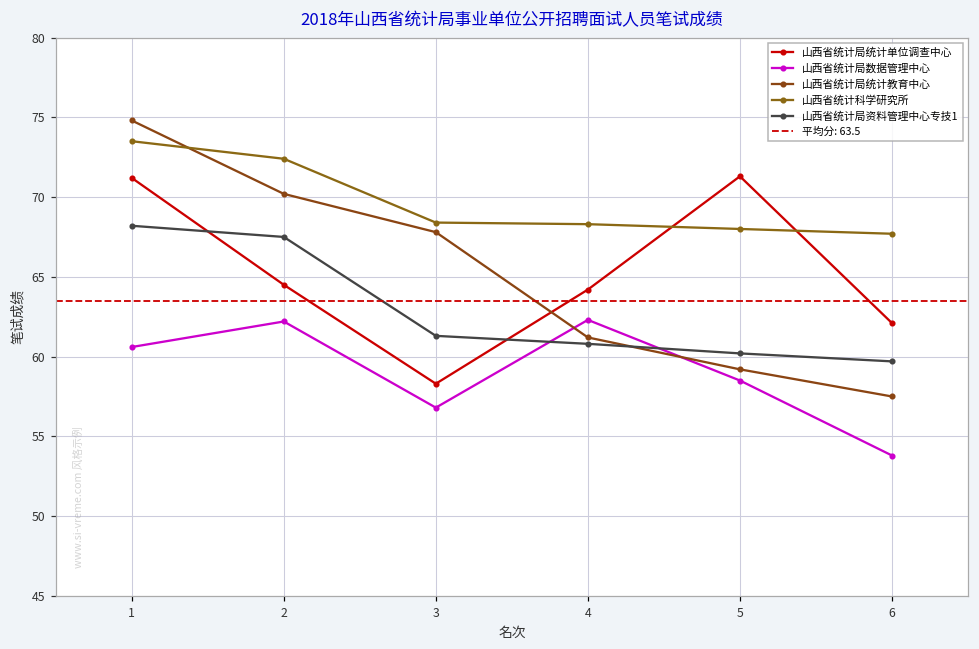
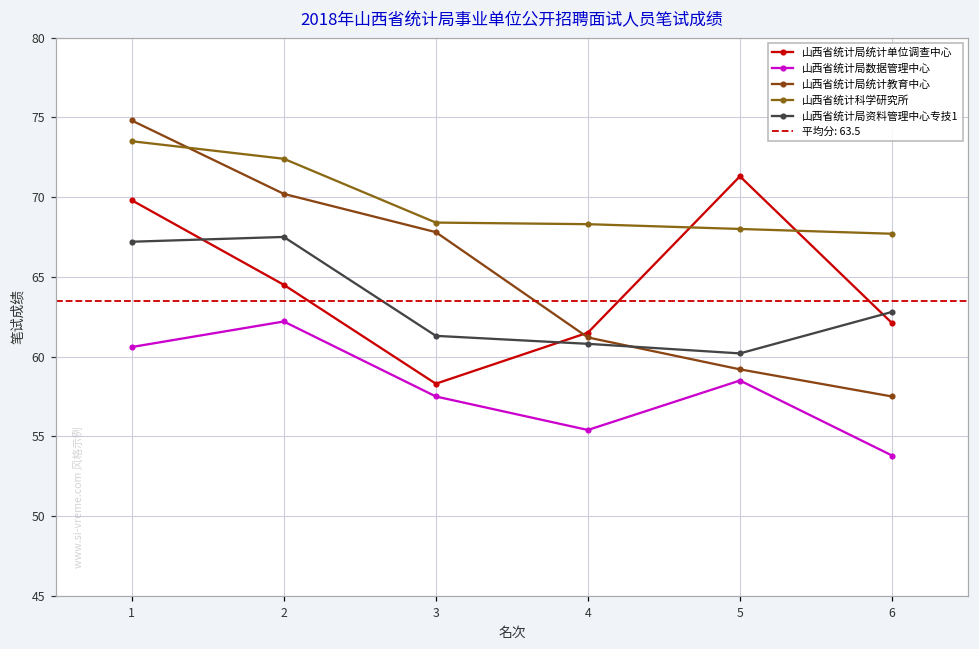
山西省统计局统计单位调查中心, 1: 71.2 -> 69.8
山西省统计局资料管理中心专技1, 1: 68.2 -> 67.2
山西省统计局数据管理中心, 3: 56.8 -> 57.5
山西省统计局统计单位调查中心, 4: 64.2 -> 61.5
山西省统计局数据管理中心, 4: 62.3 -> 55.4
山西省统计局资料管理中心专技1, 6: 59.7 -> 62.8
